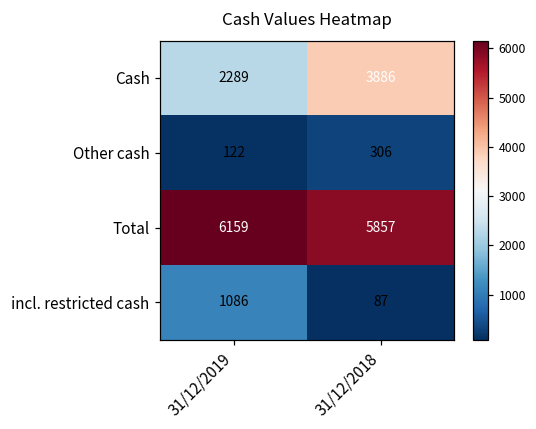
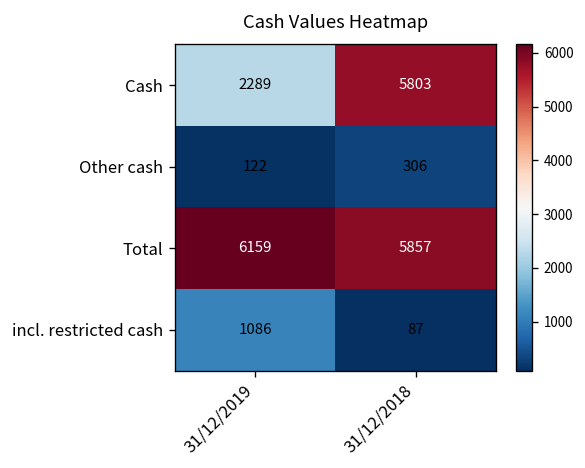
Cash, 31/12/2018: 3886 -> 5803
